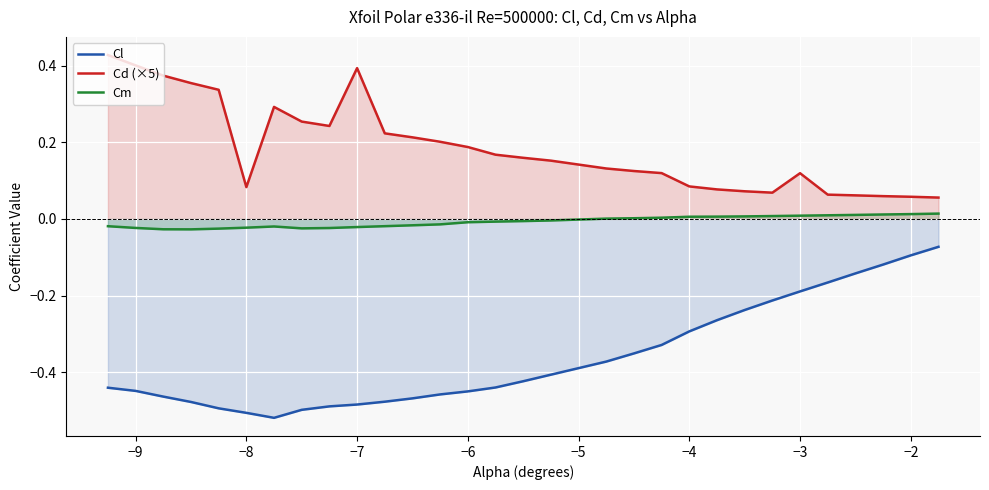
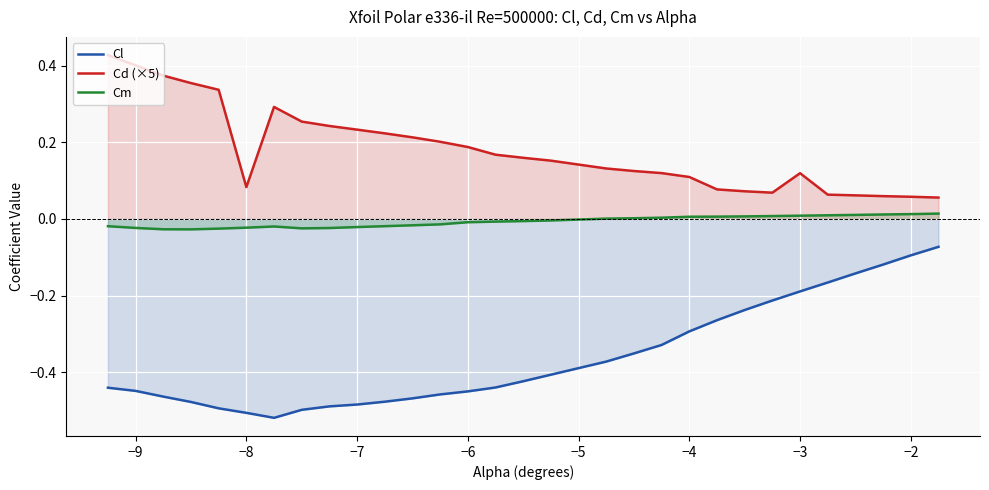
Cd (×5), −7: 0.39 -> 0.23
Cd (×5), −4: 0.08 -> 0.11
